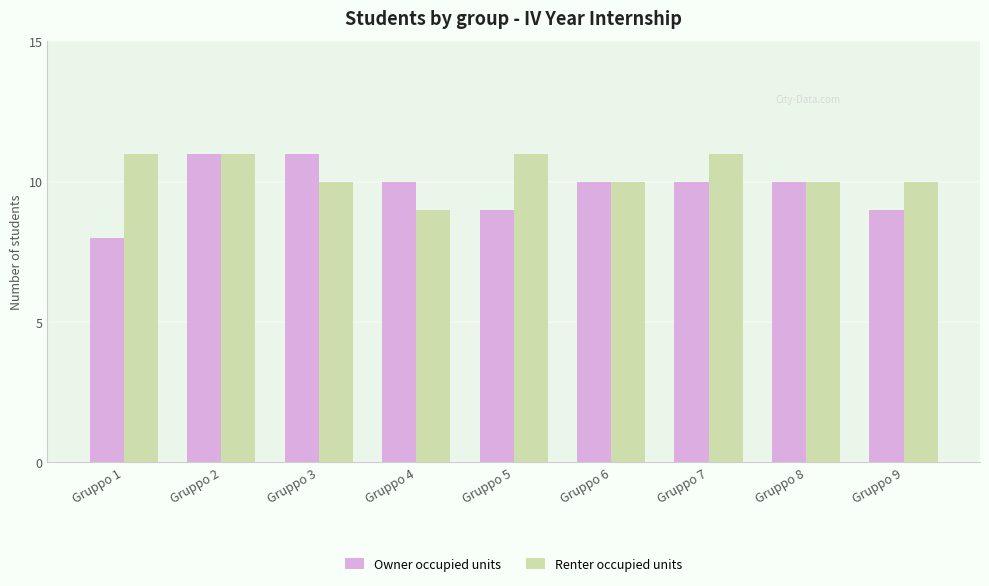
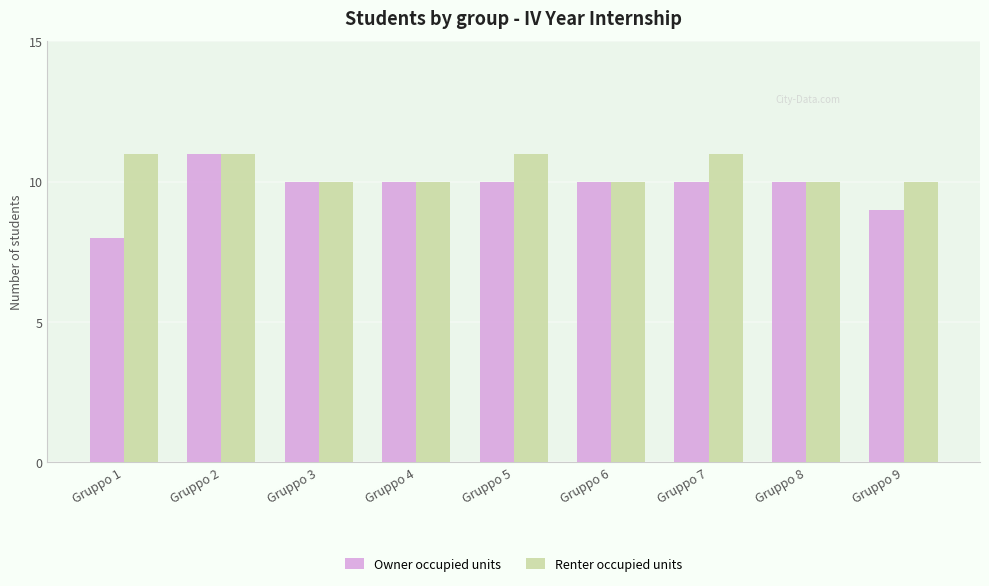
Owner occupied units, Gruppo 3: 11 -> 10
Renter occupied units, Gruppo 4: 9 -> 10
Owner occupied units, Gruppo 5: 9 -> 10
